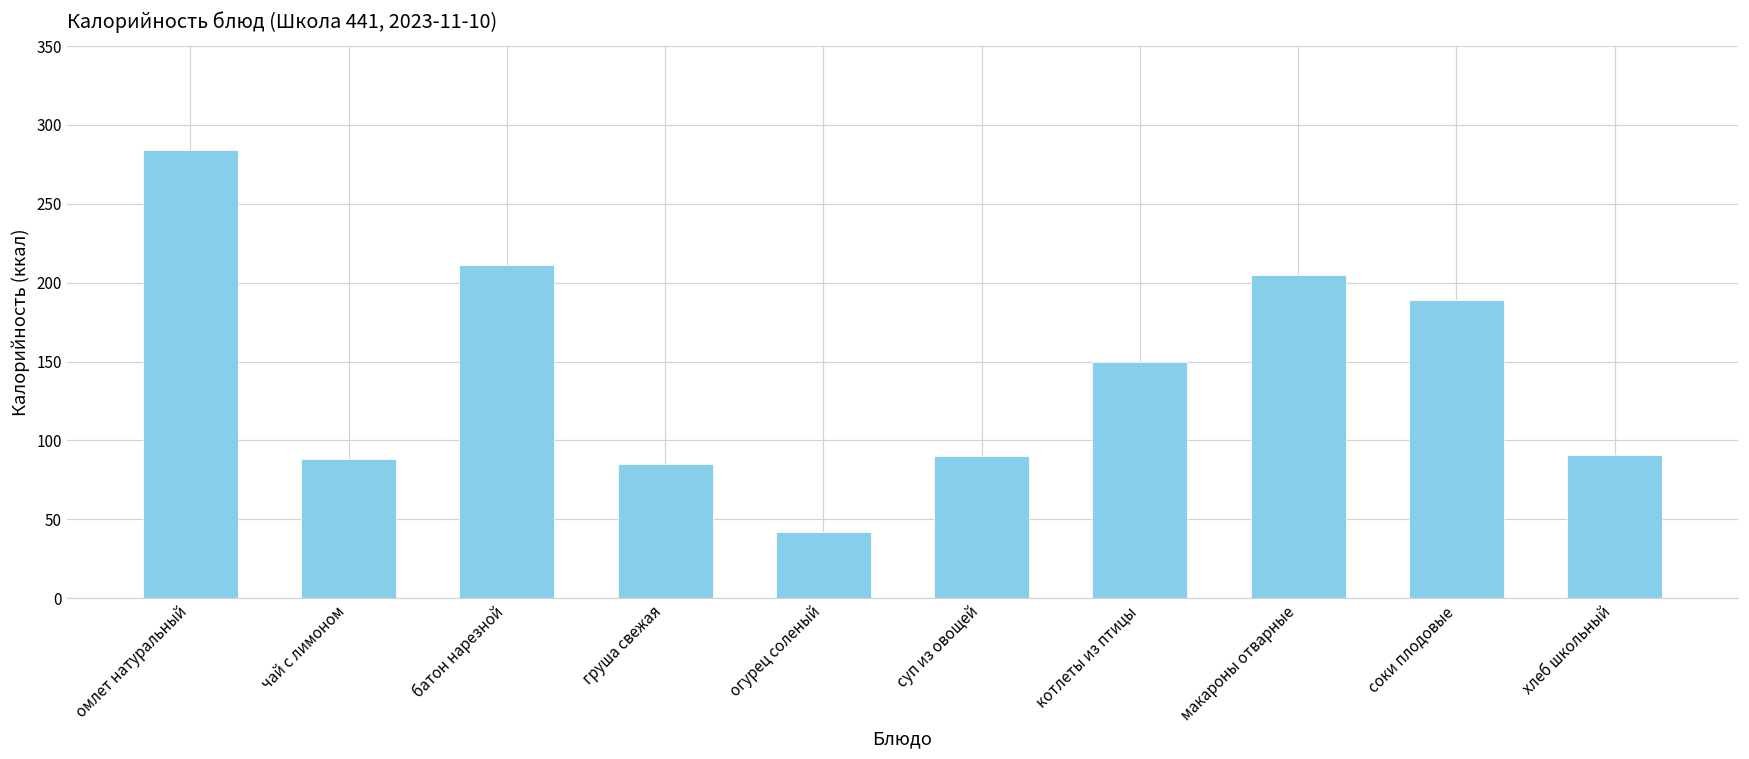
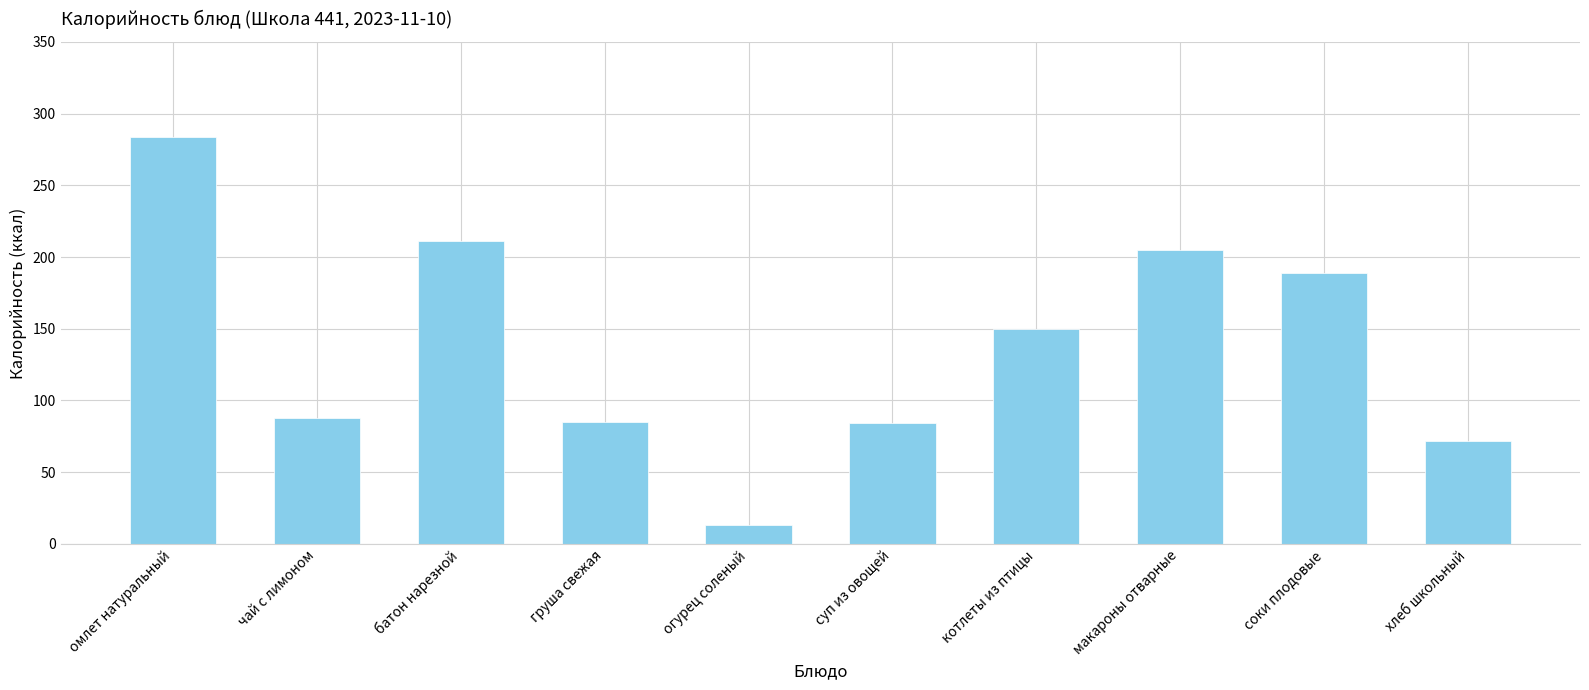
огурец соленый: 42 -> 13
суп из овощей: 90 -> 84
хлеб школьный: 91 -> 72
